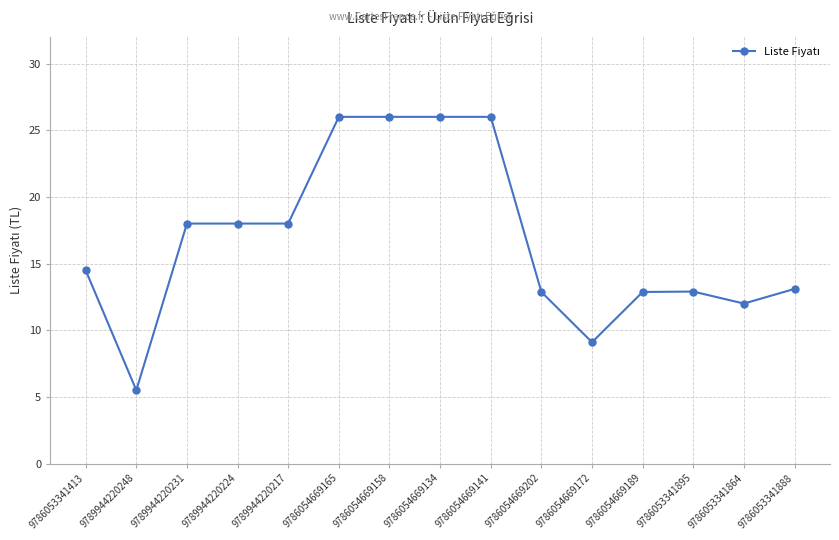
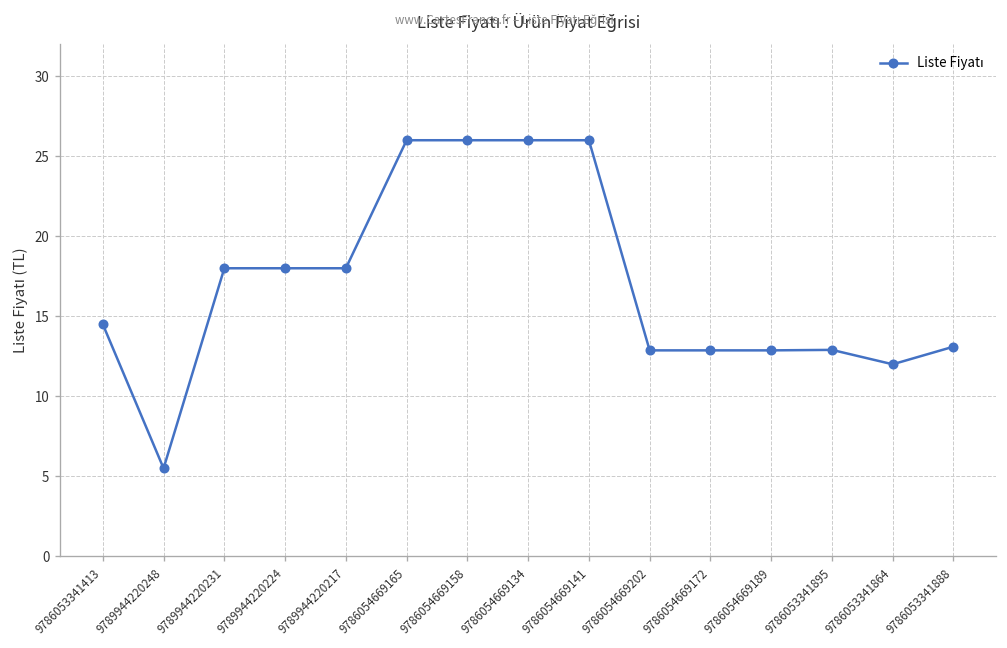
9786054669172: 9.1 -> 12.9
